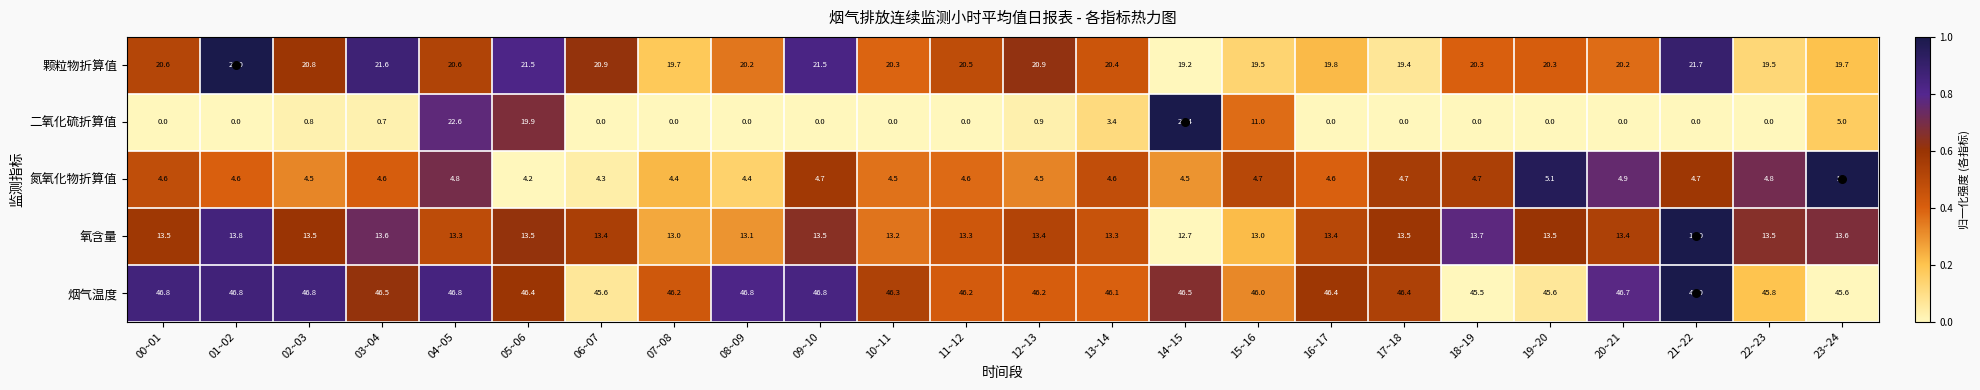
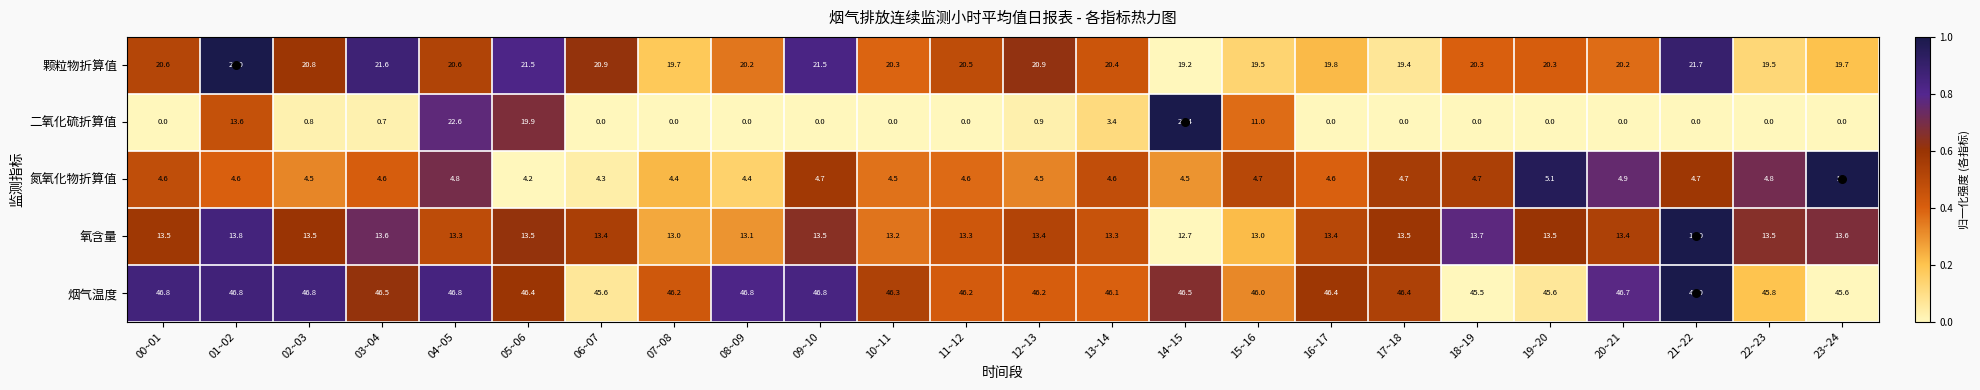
二氧化硫折算值, 01~02: 0.0 -> 13.6
二氧化硫折算值, 23~24: 5.0 -> 0.0
